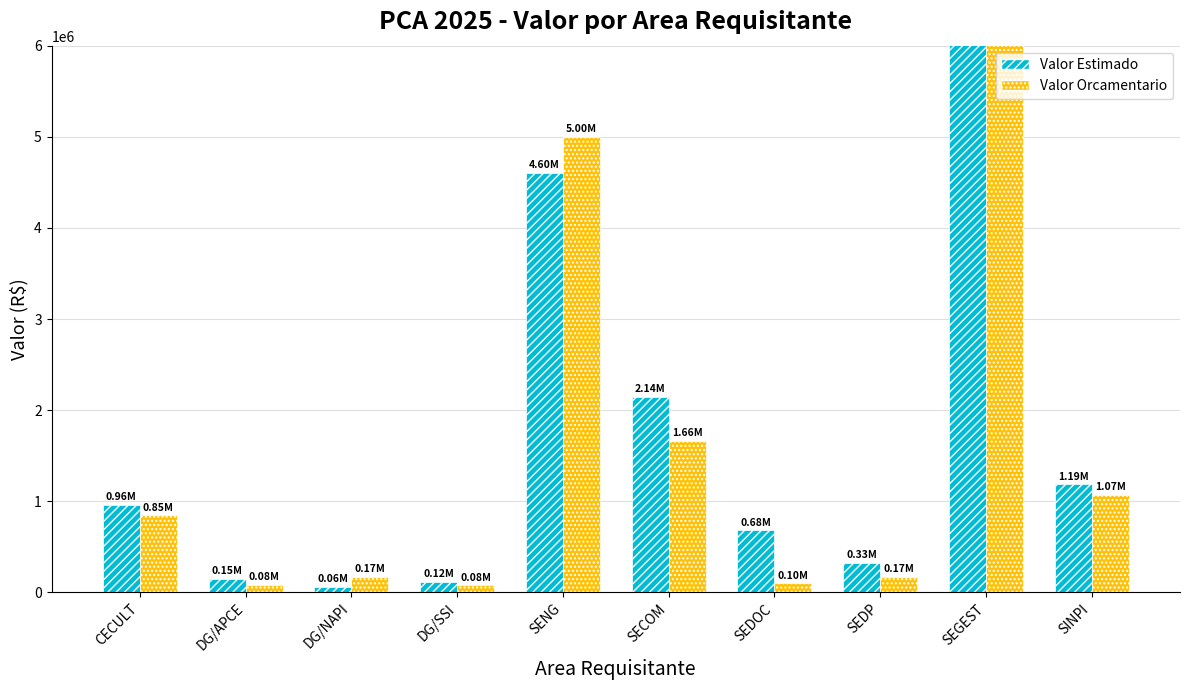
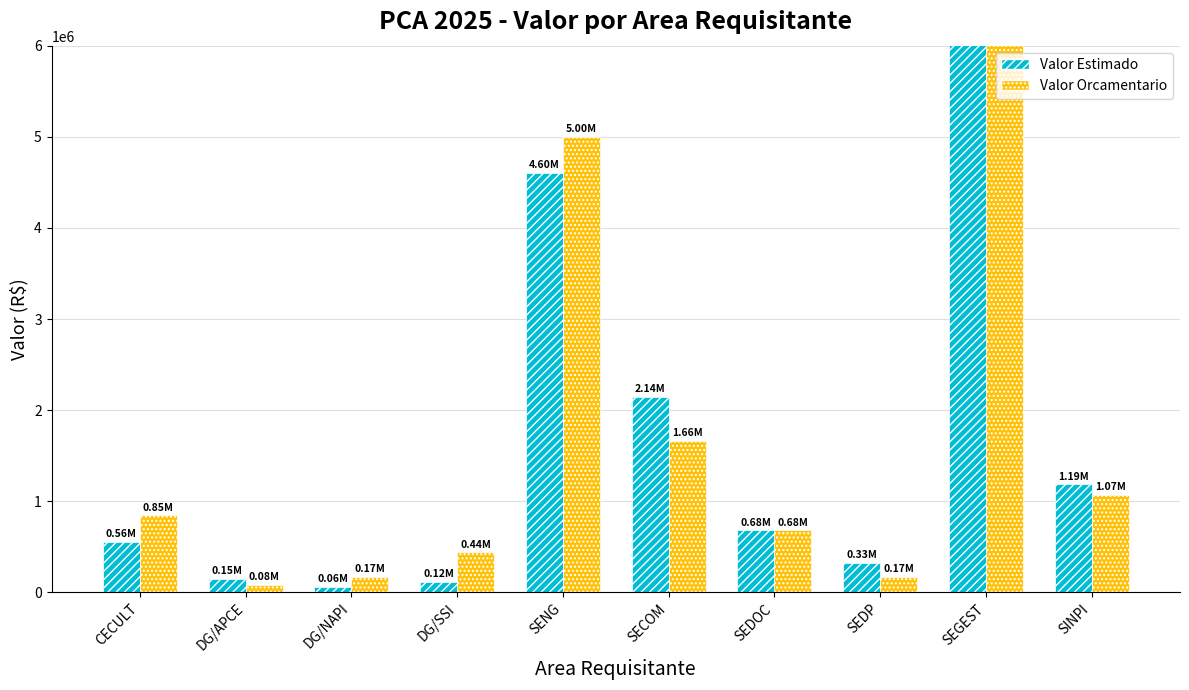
Valor Estimado, CECULT: 0.96M -> 0.56M
Valor Orcamentario, DG/SSI: 0.08M -> 0.44M
Valor Orcamentario, SEDOC: 0.10M -> 0.68M
